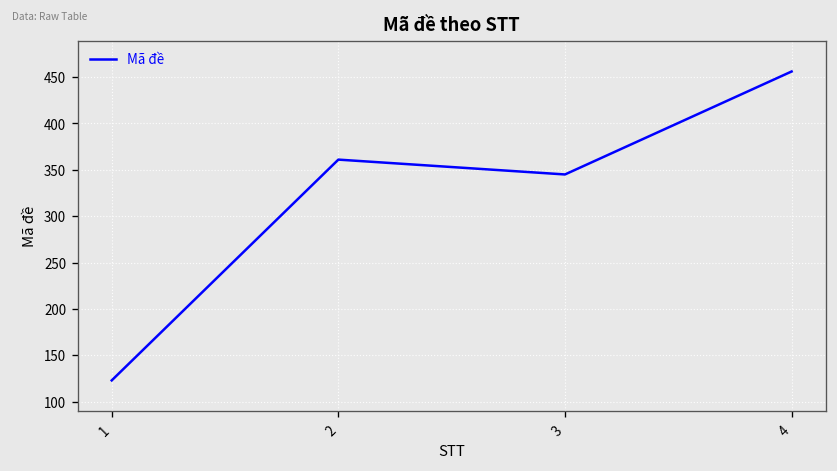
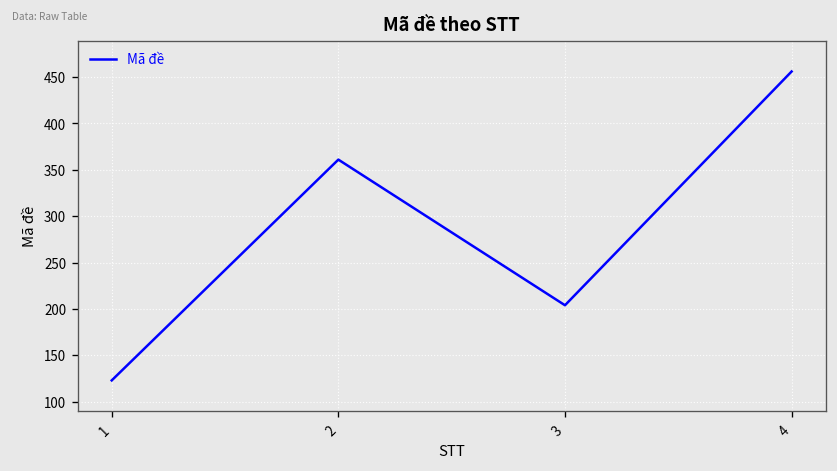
3: 350 -> 200
